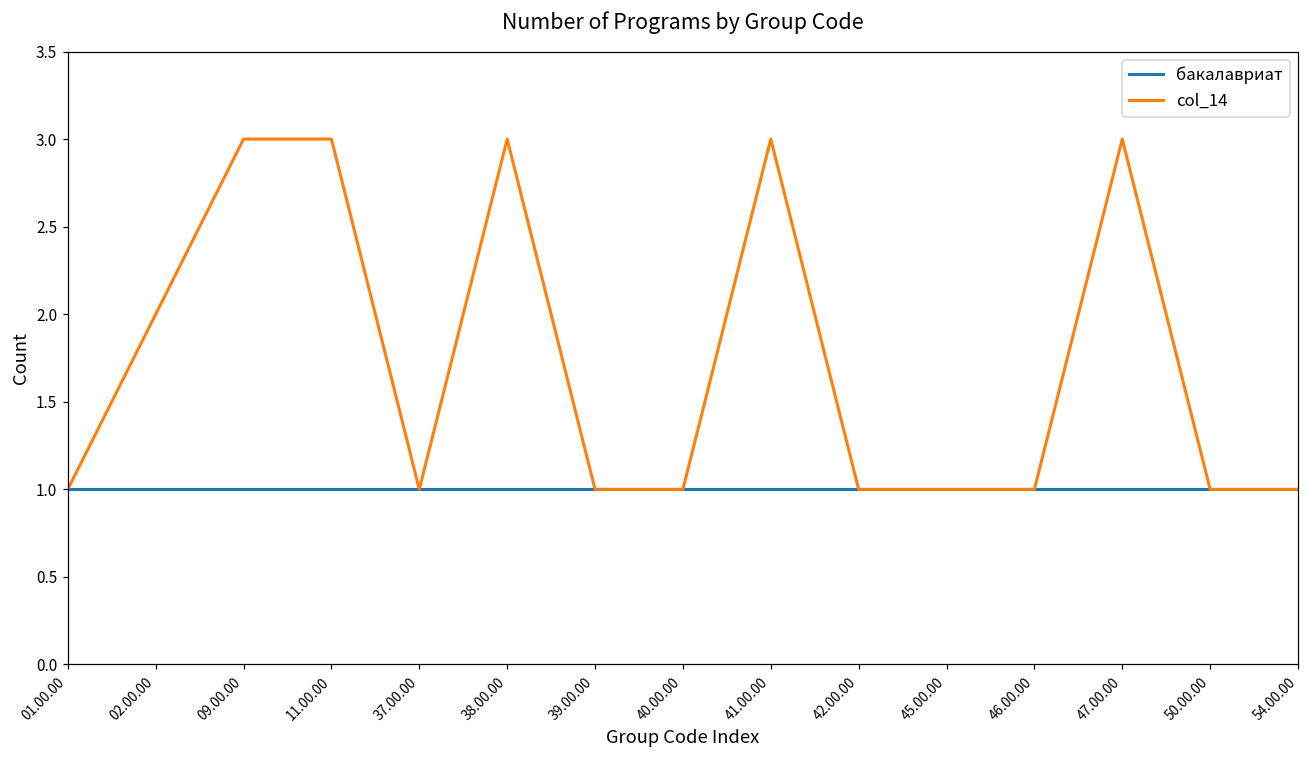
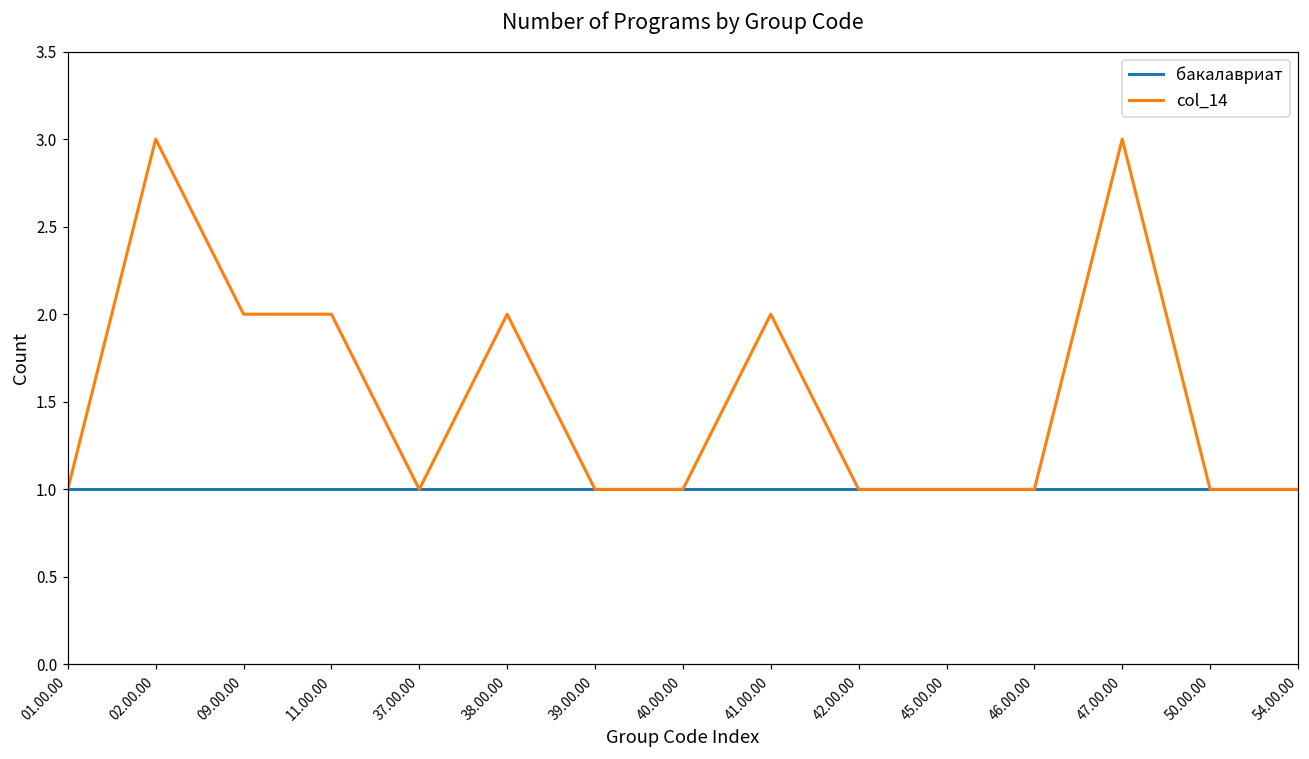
col_14, 02.00.00: 2 -> 3
col_14, 09.00.00: 3 -> 2
col_14, 11.00.00: 3 -> 2
col_14, 38.00.00: 3 -> 2
col_14, 41.00.00: 3 -> 2
